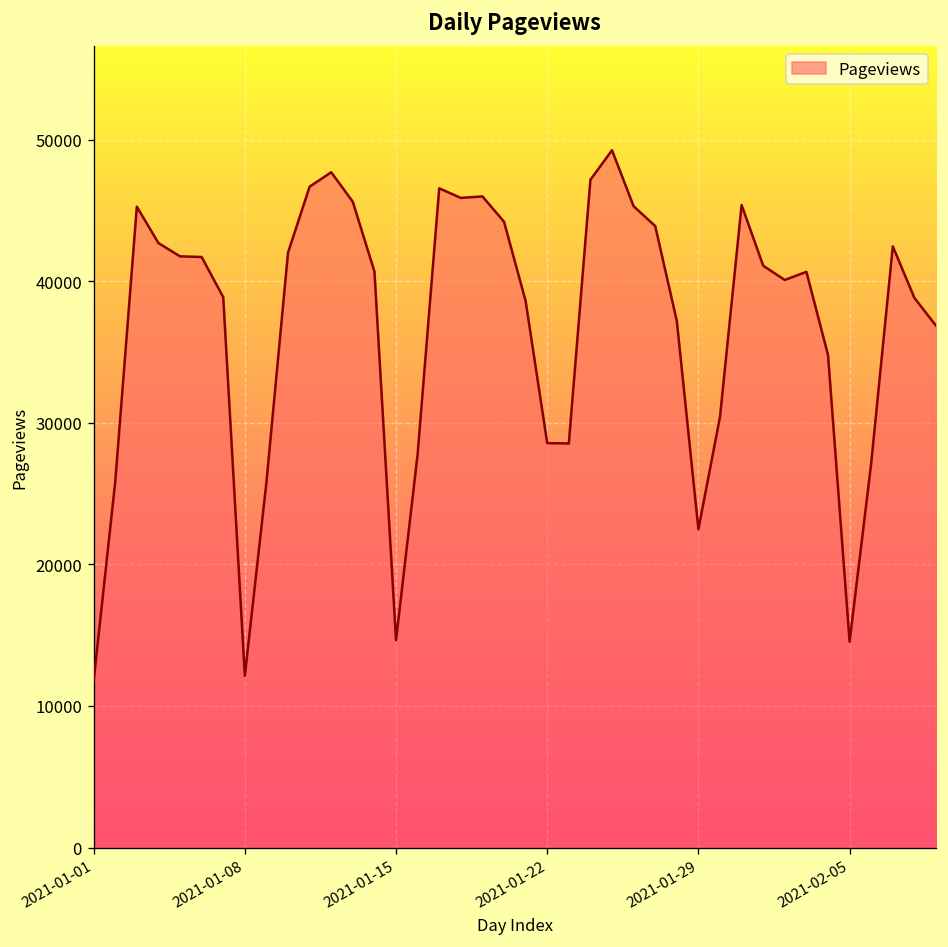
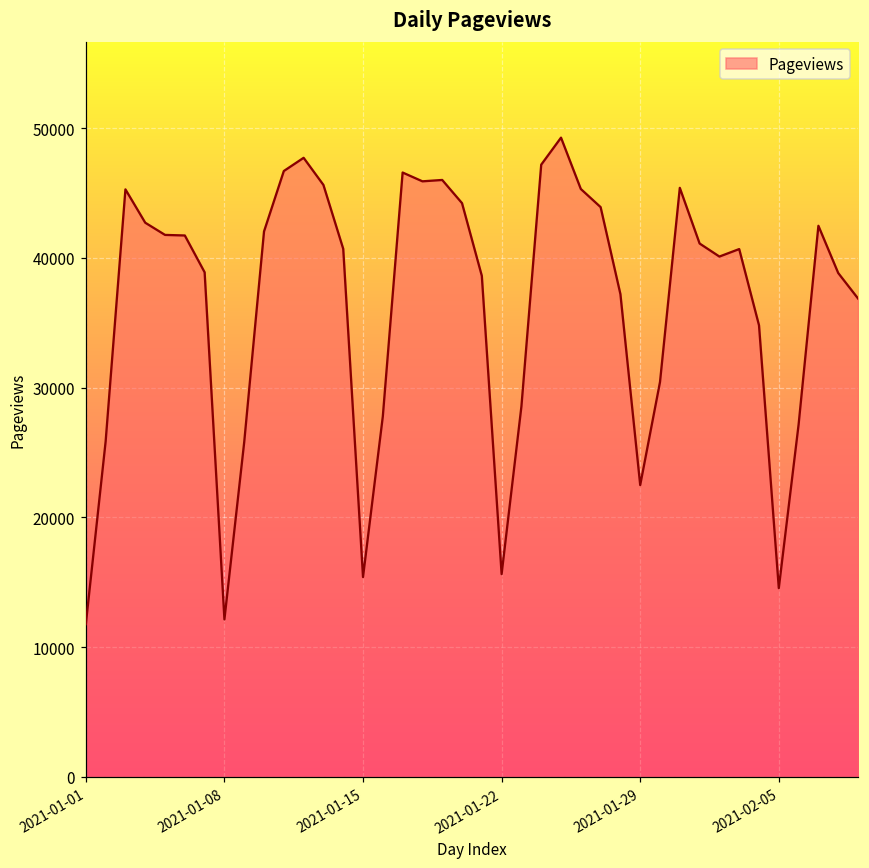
2021-01-15: 14600 -> 15400
2021-01-22: 28600 -> 15600
